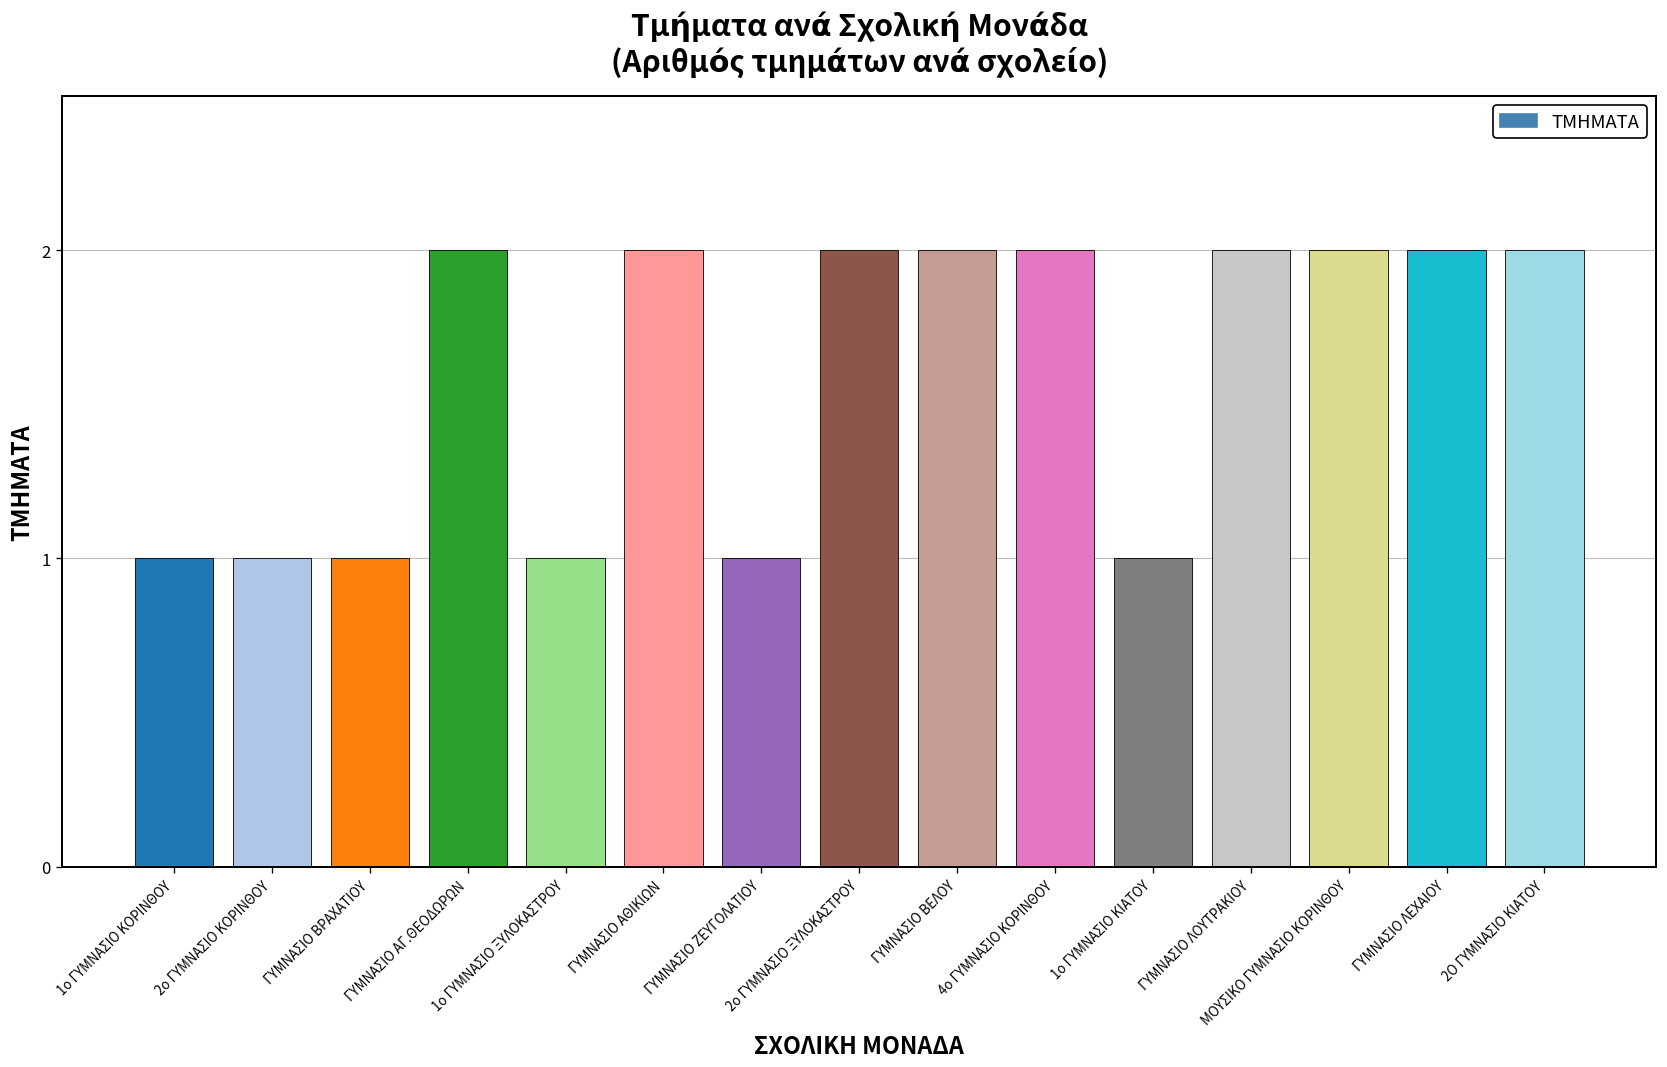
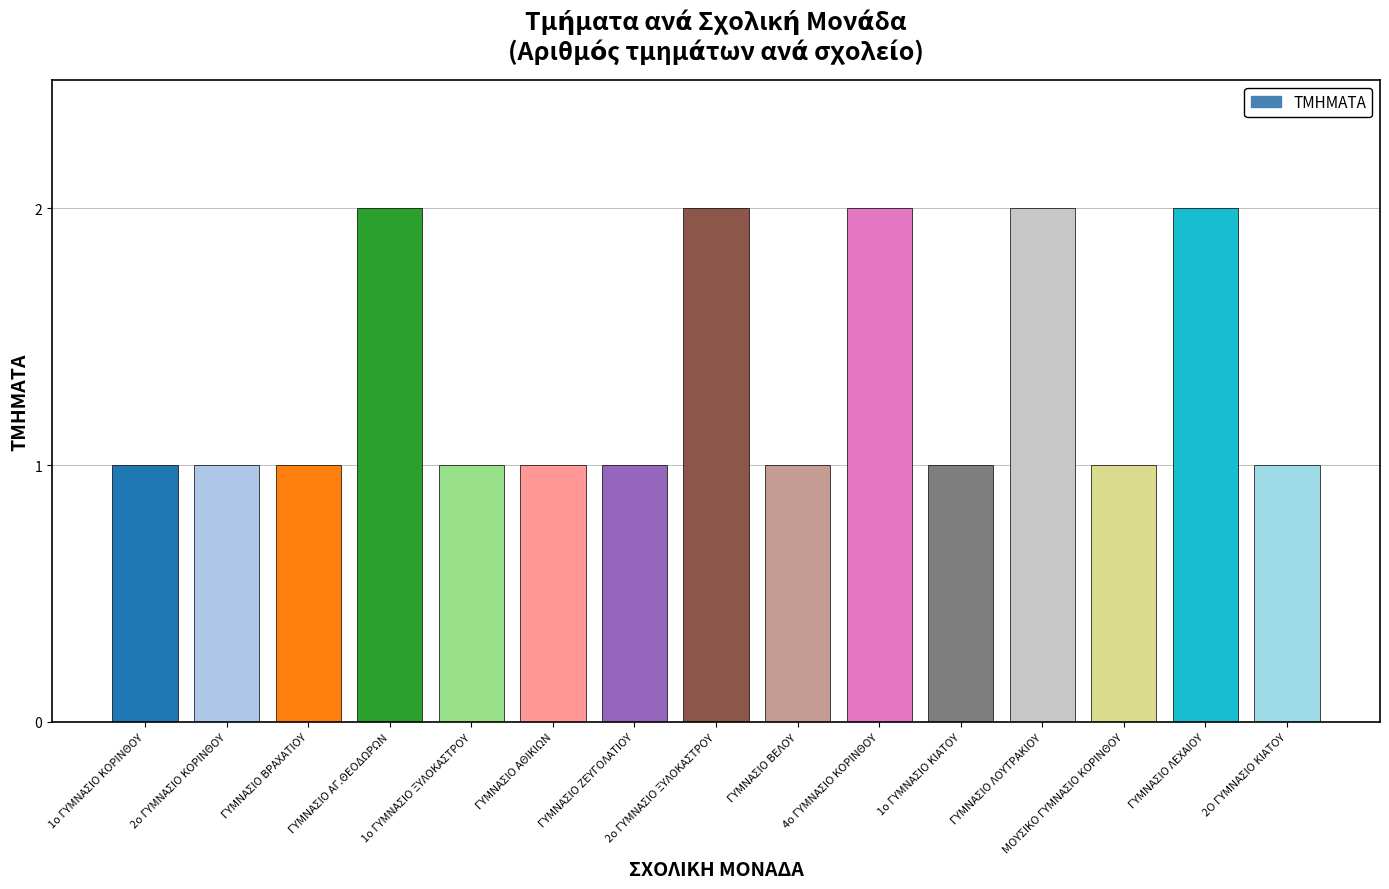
ΓΥΜΝΑΣΙΟ ΑΘΙΚΙΩΝ: 2 -> 1
ΓΥΜΝΑΣΙΟ ΒΕΛΟΥ: 2 -> 1
ΜΟΥΣΙΚΟ ΓΥΜΝΑΣΙΟ ΚΟΡΙΝΘΟΥ: 2 -> 1
2Ο ΓΥΜΝΑΣΙΟ ΚΙΑΤΟΥ: 2 -> 1
